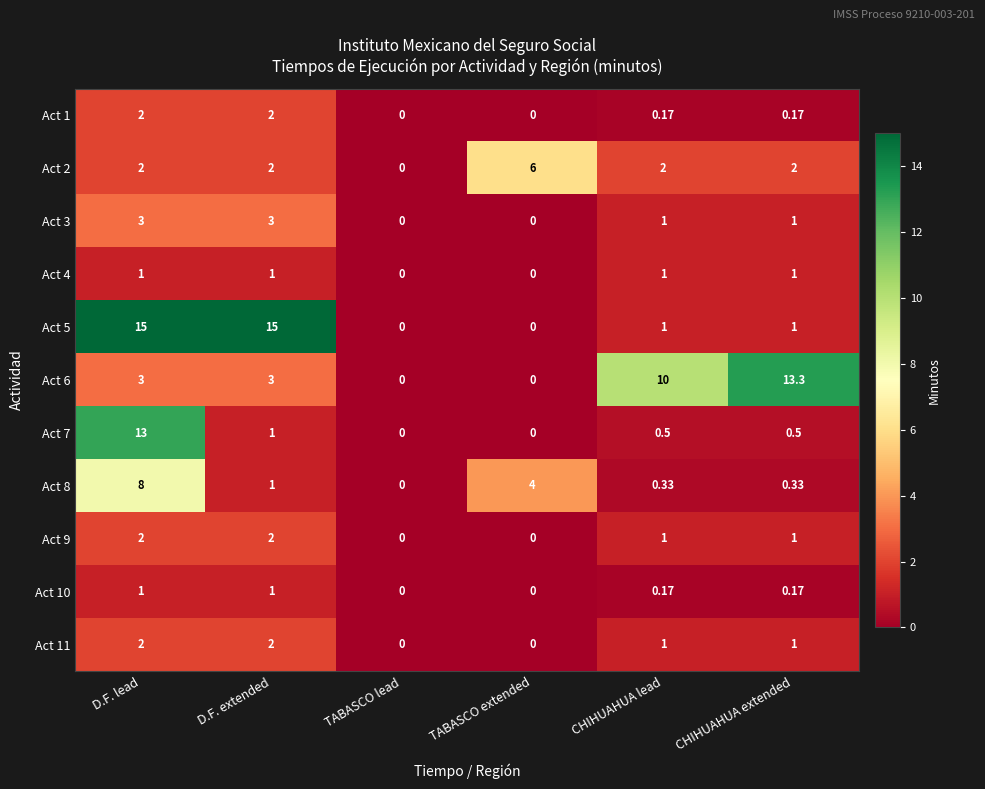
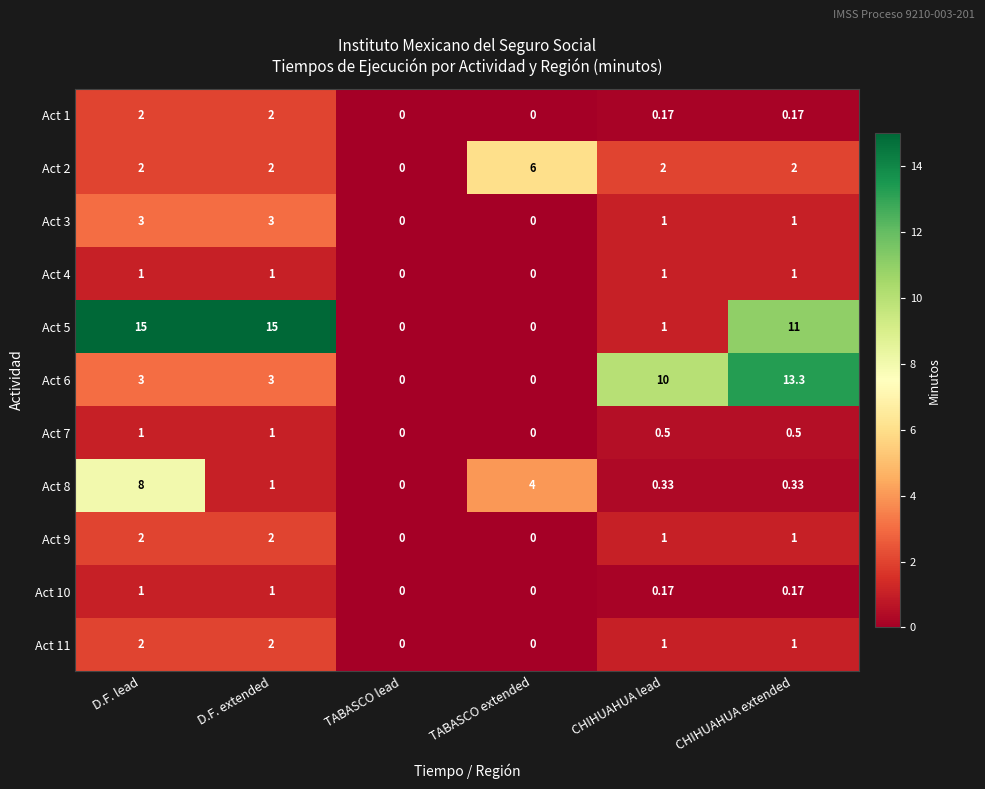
Act 5, CHIHUAHUA extended: 1 -> 11
Act 7, D.F. lead: 13 -> 1
